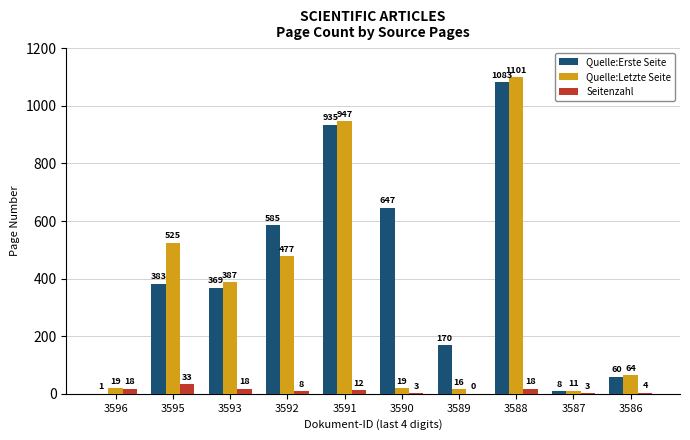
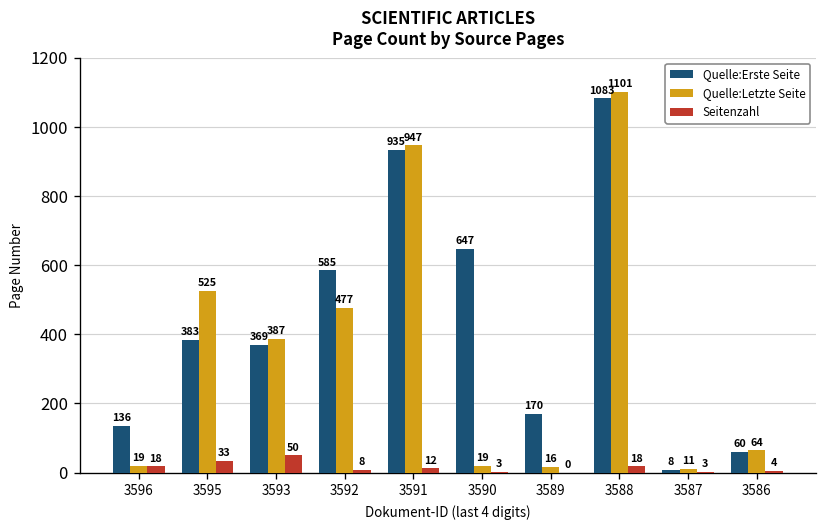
Quelle:Erste Seite, 3596: 1 -> 136
Seitenzahl, 3593: 18 -> 50
